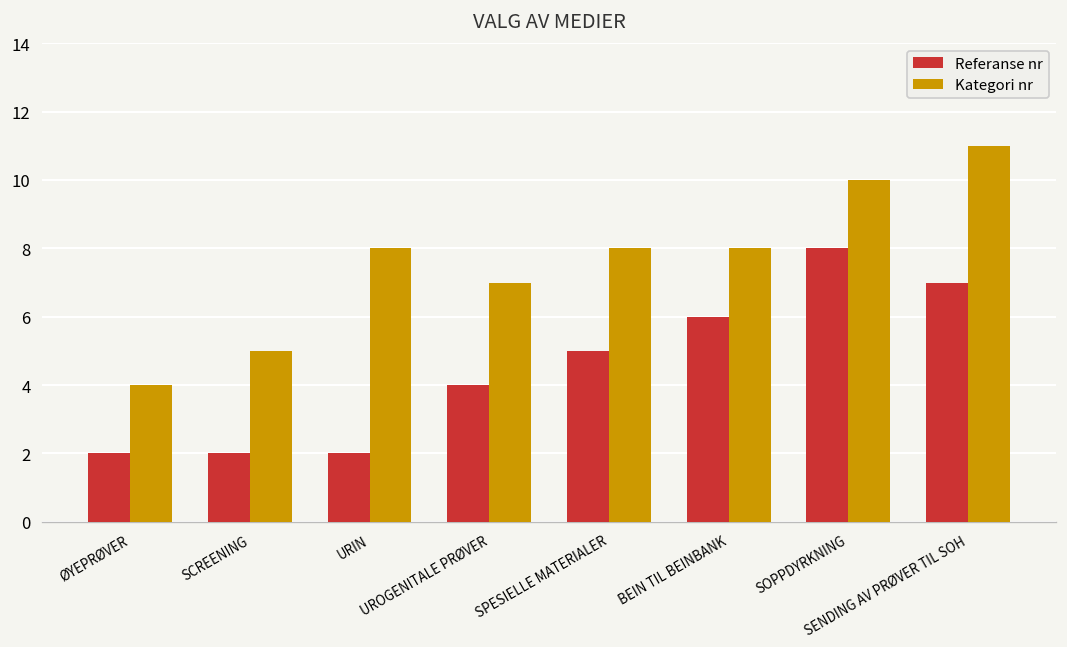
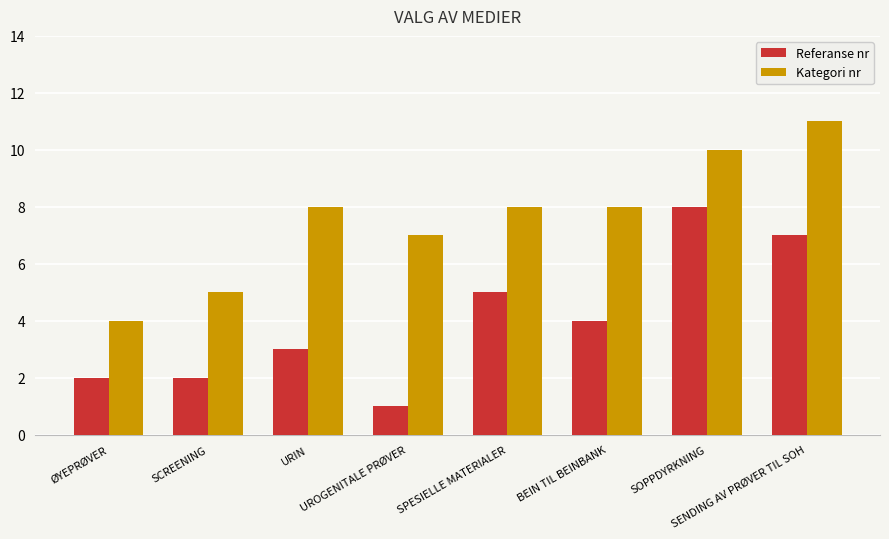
Referanse nr, URIN: 2 -> 3
Referanse nr, UROGENITALE PRØVER: 4 -> 1
Referanse nr, BEIN TIL BEINBANK: 6 -> 4
